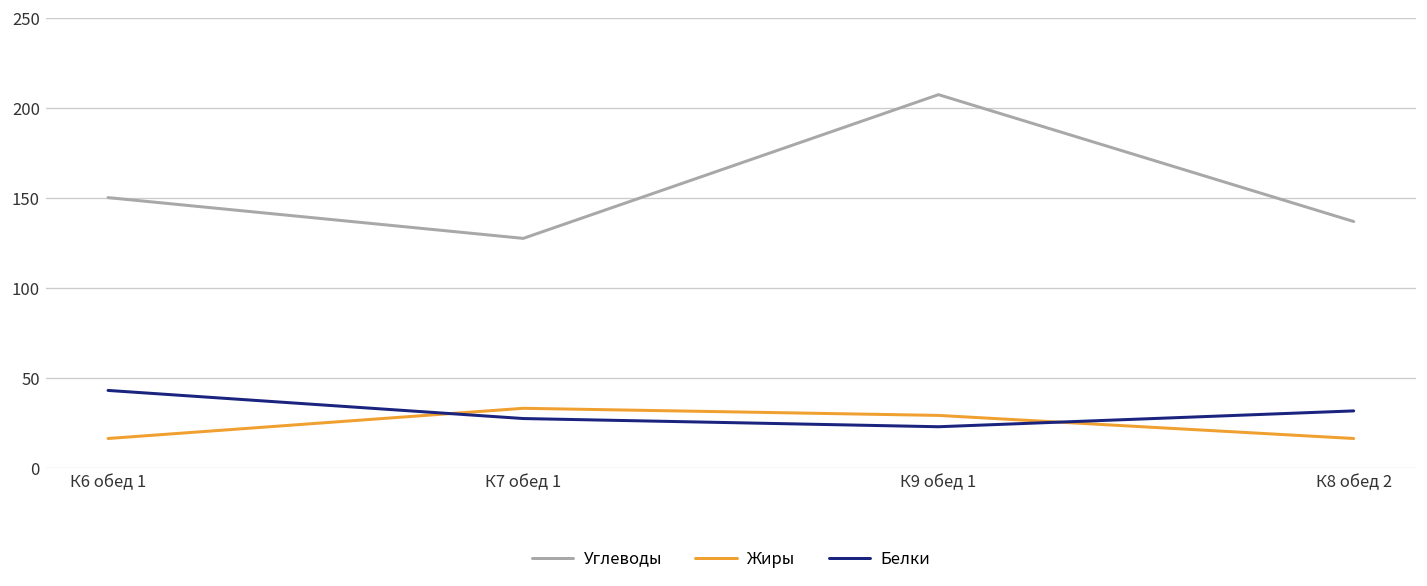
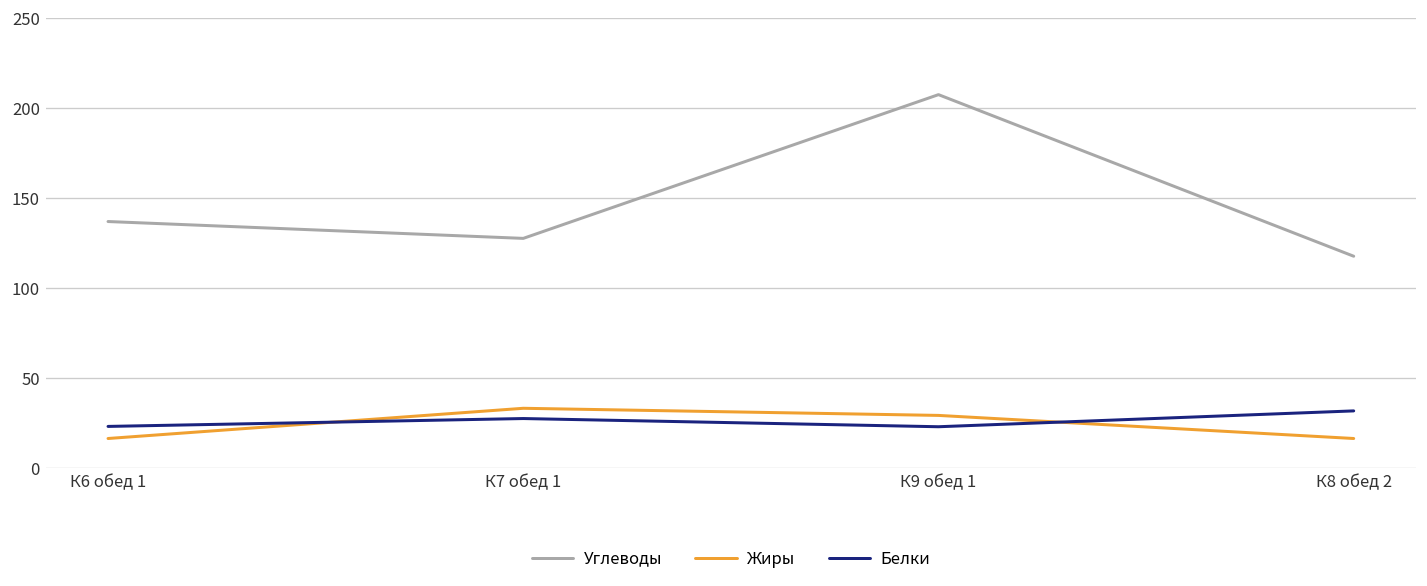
Углеводы, К6 обед 1: 150 -> 137
Белки, К6 обед 1: 43 -> 23
Углеводы, К8 обед 2: 137 -> 118
